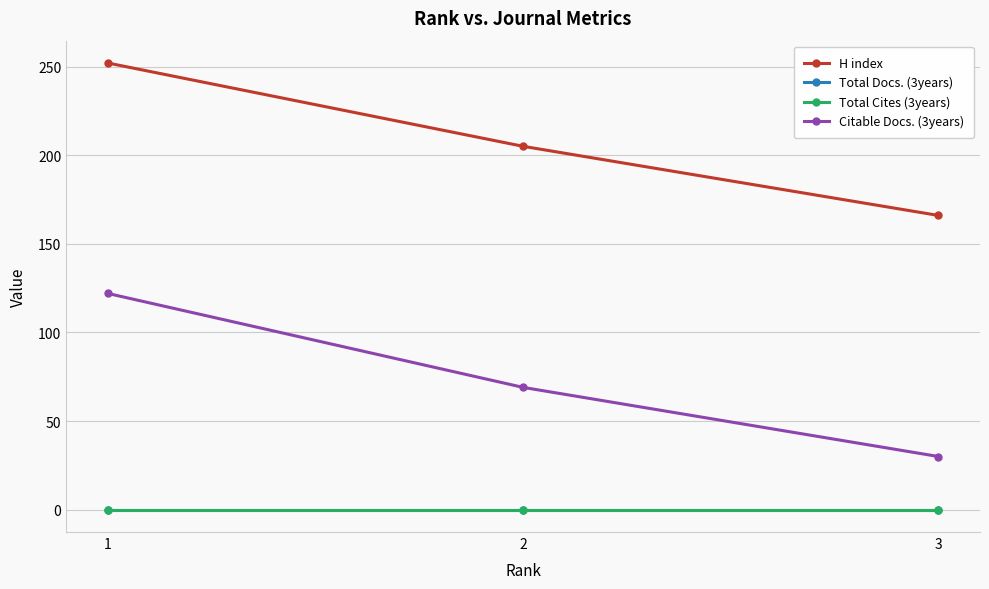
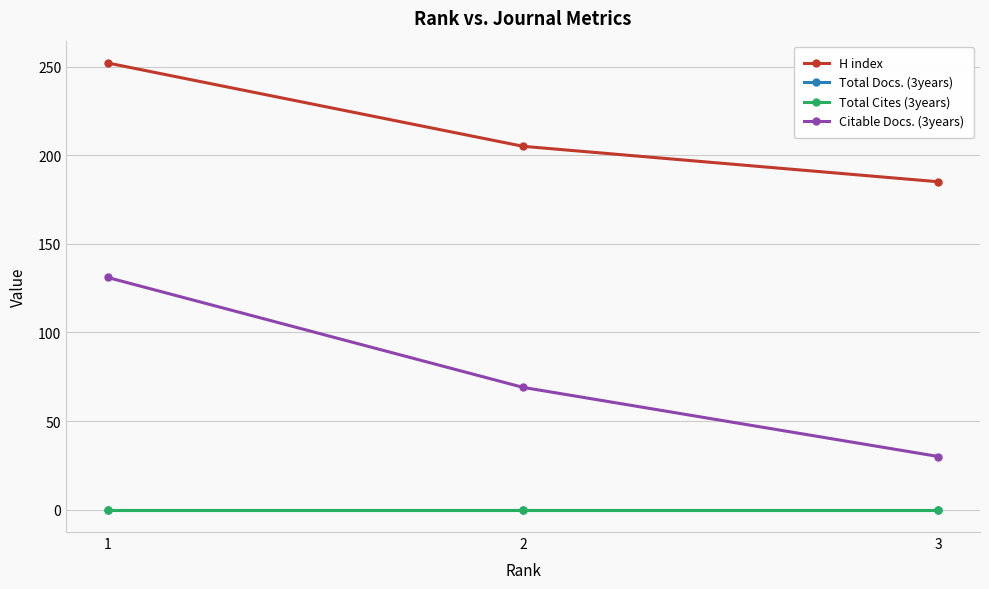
Citable Docs. (3years), 1: 122 -> 131
H index, 3: 166 -> 185
